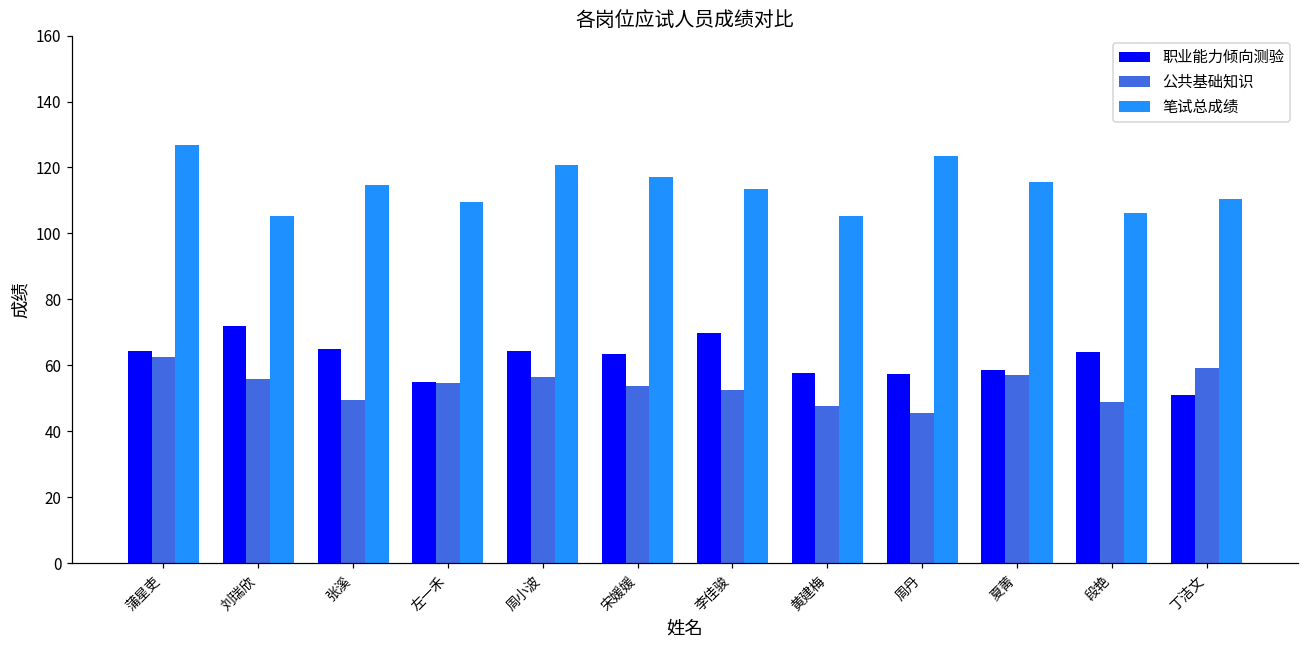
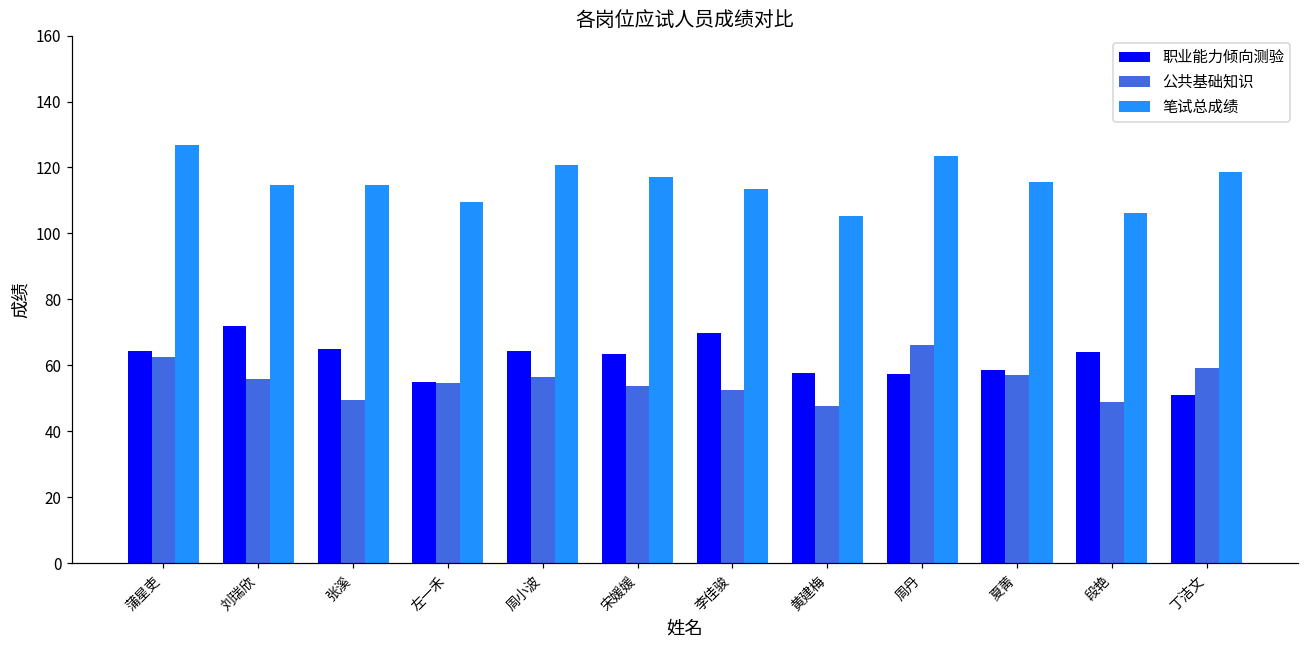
笔试总成绩, 刘瑞欣: 105 -> 115
公共基础知识, 周丹: 46 -> 66
笔试总成绩, 丁洁文: 110 -> 119
